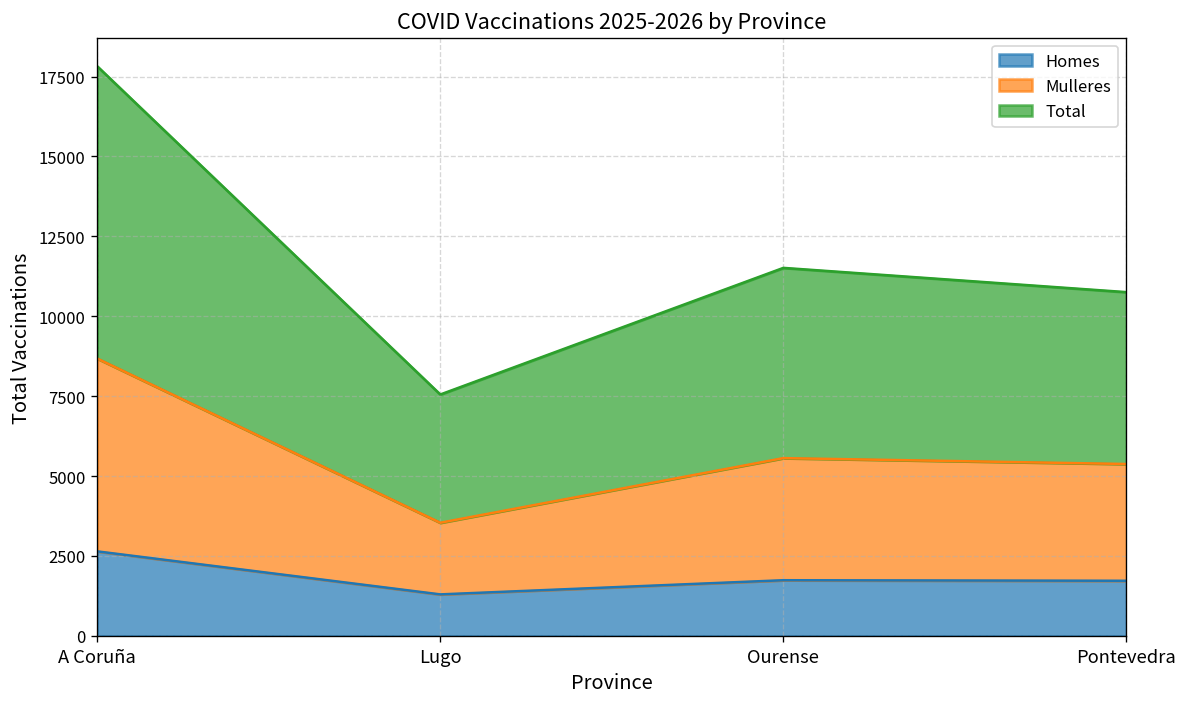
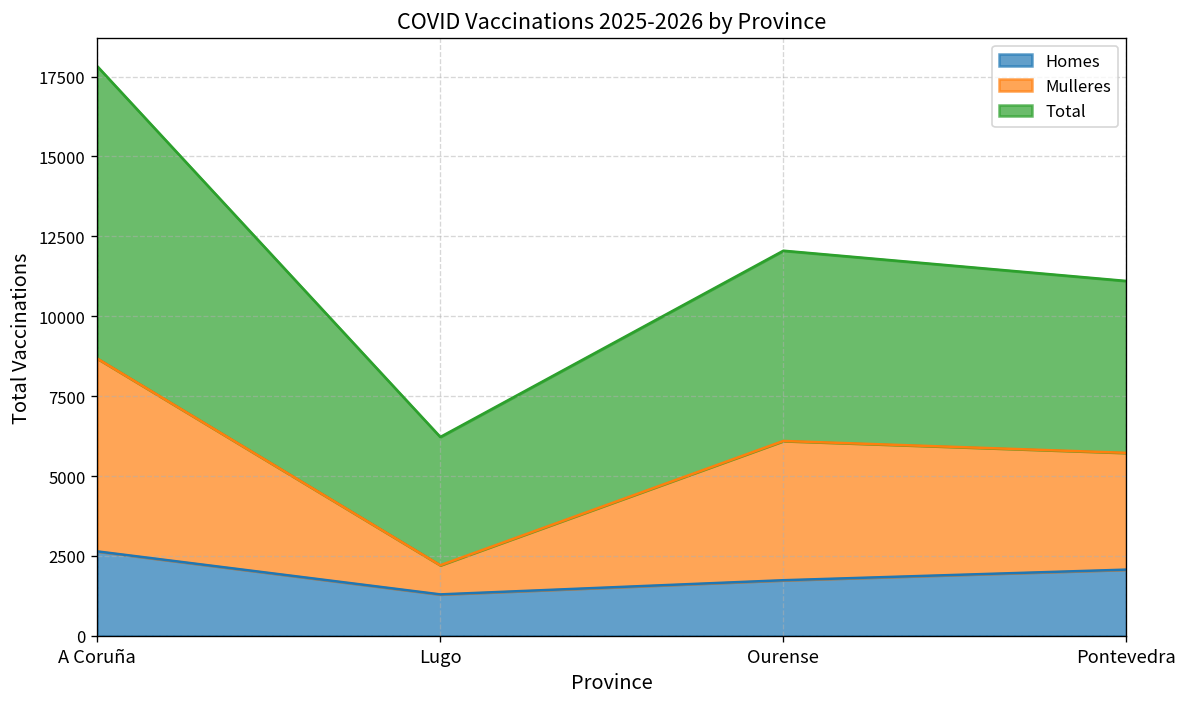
Mulleres, Lugo: 2200 -> 900
Mulleres, Ourense: 3800 -> 4400
Homes, Pontevedra: 1700 -> 2100
